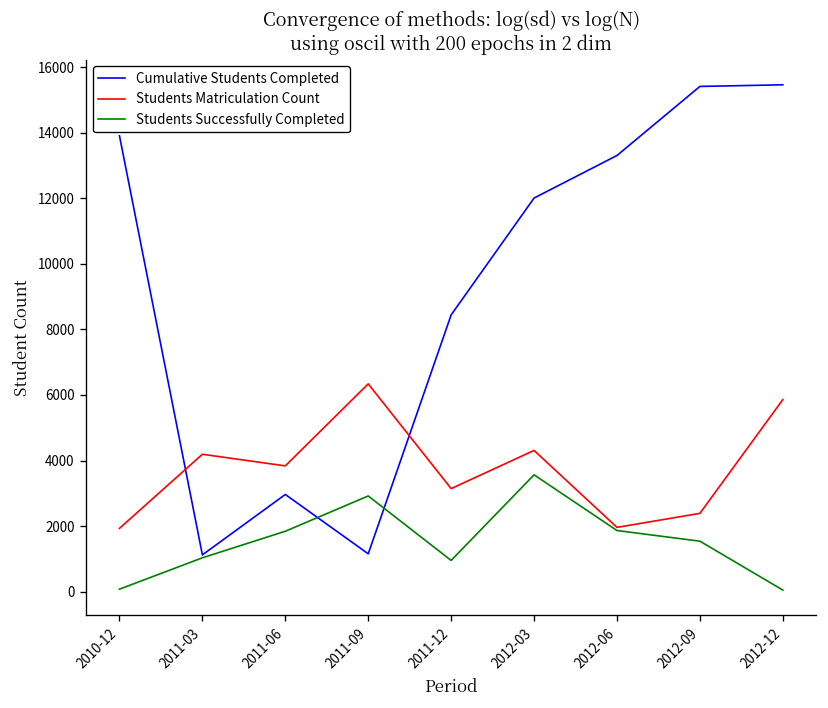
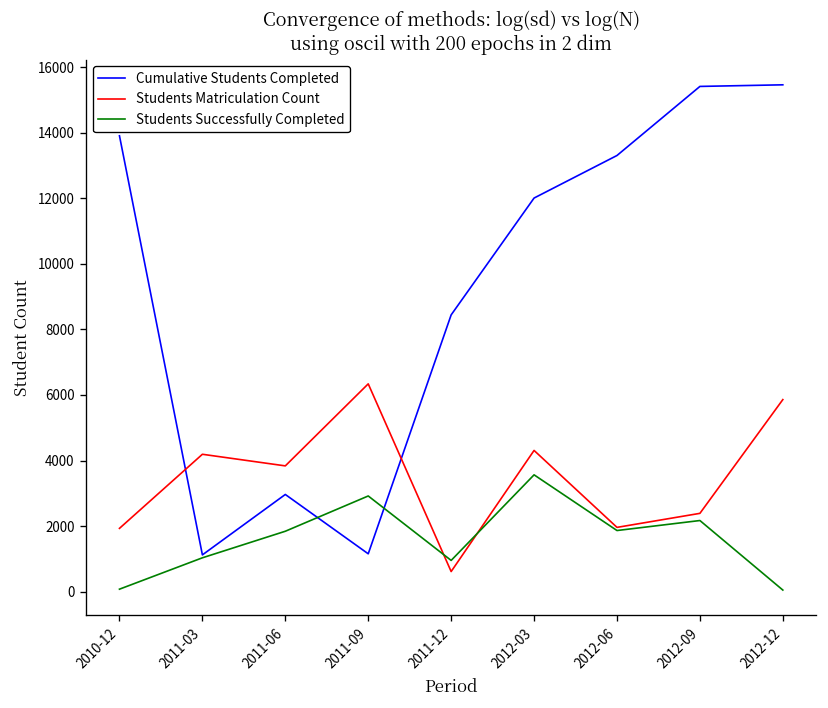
Students Matriculation Count, 2011-12: 3100 -> 600
Students Successfully Completed, 2012-09: 1500 -> 2200
